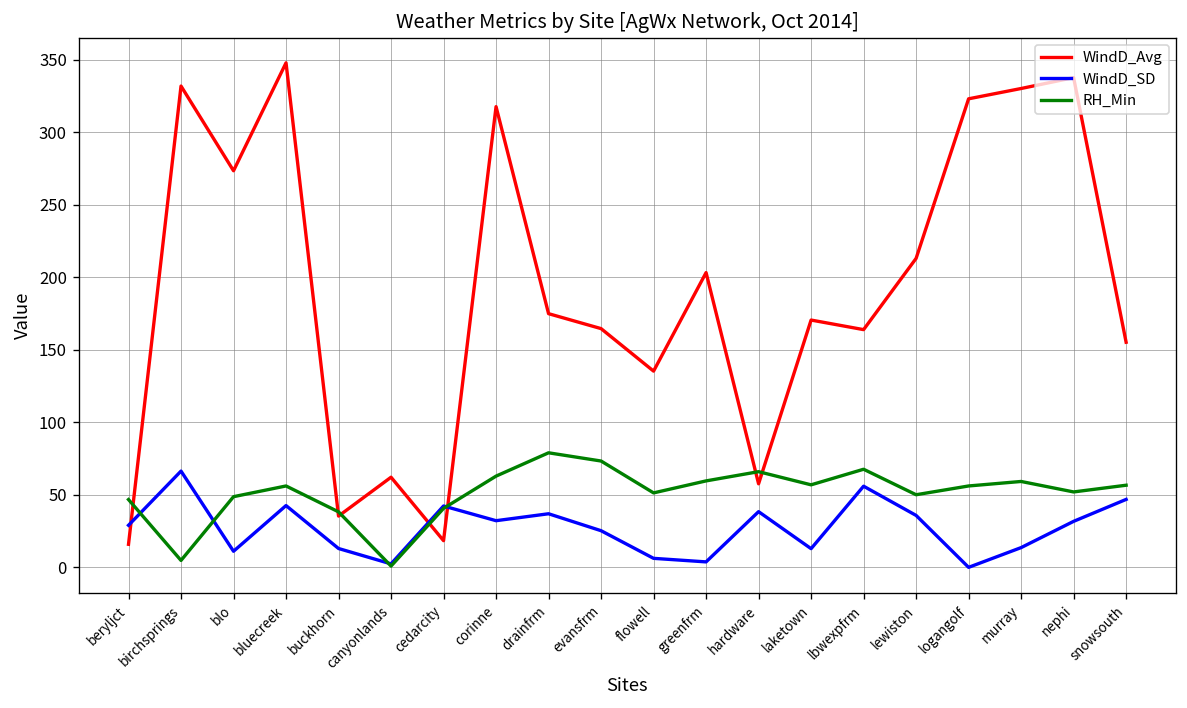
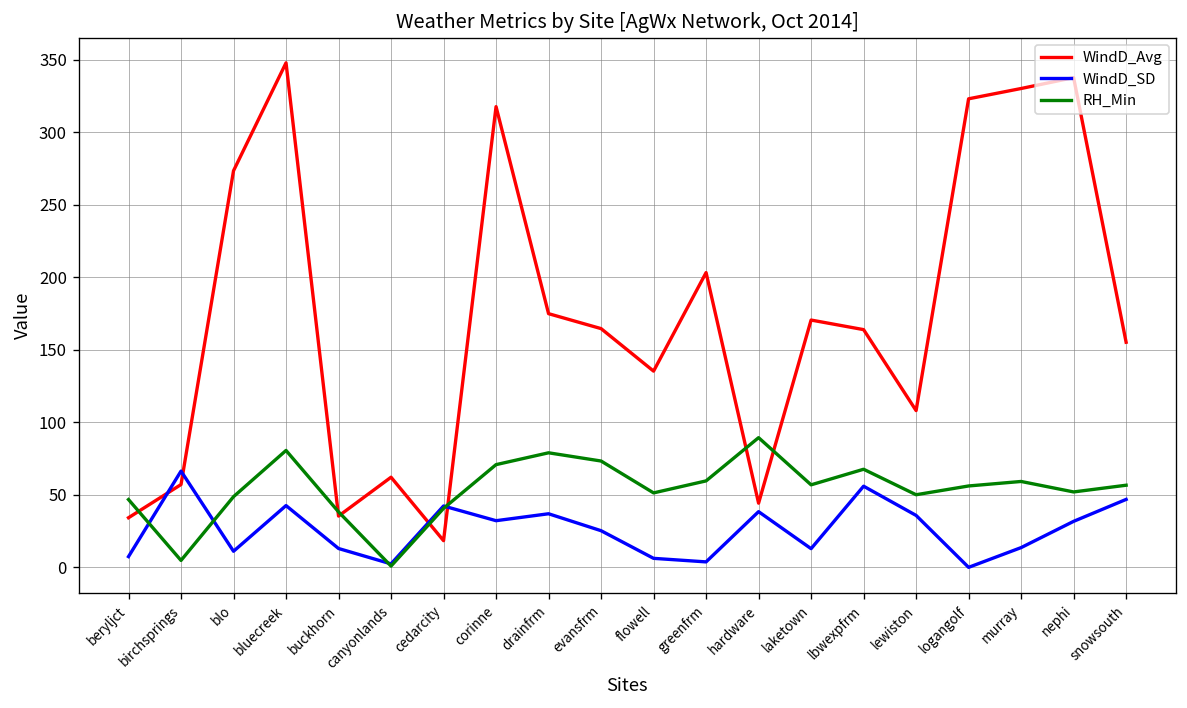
WindD_Avg, beryljct: 16 -> 34
WindD_SD, beryljct: 29 -> 7
WindD_Avg, birchsprings: 332 -> 57
RH_Min, bluecreek: 56 -> 81
RH_Min, corinne: 63 -> 71
WindD_Avg, hardware: 58 -> 44
RH_Min, hardware: 66 -> 89
WindD_Avg, lewiston: 213 -> 108
